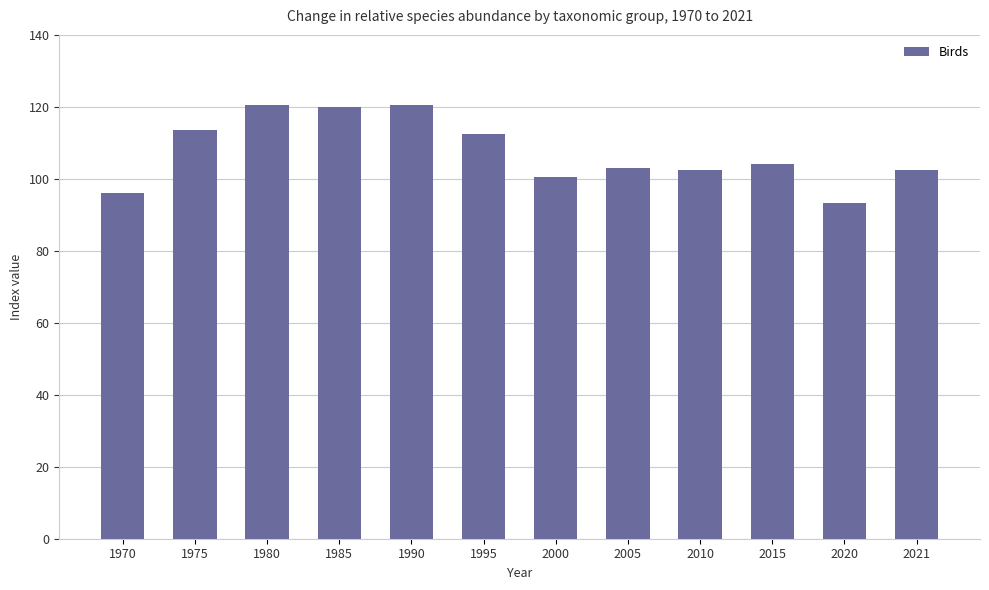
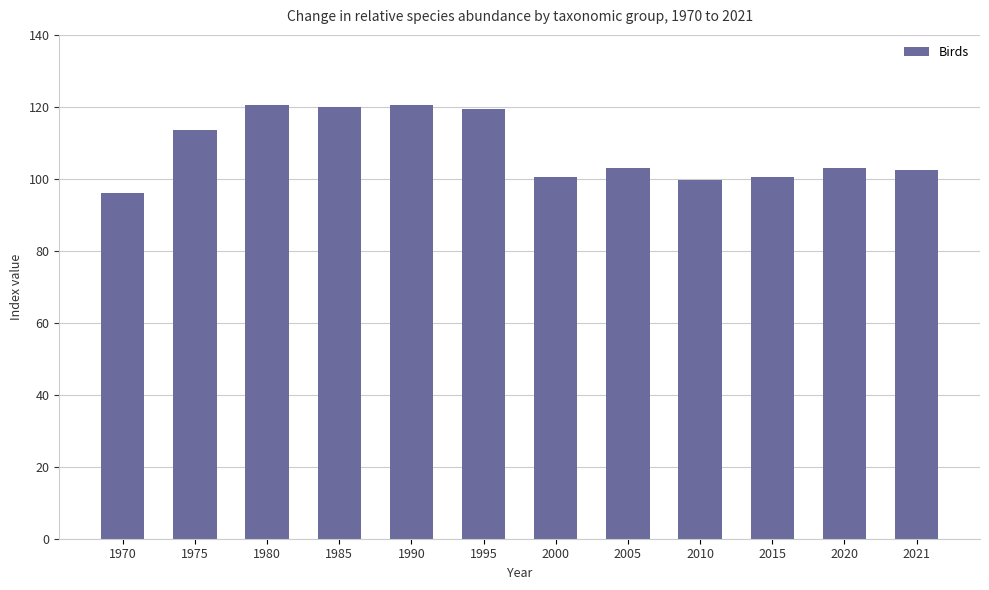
1995: 113 -> 119
2010: 103 -> 100
2015: 104 -> 101
2020: 93 -> 103
